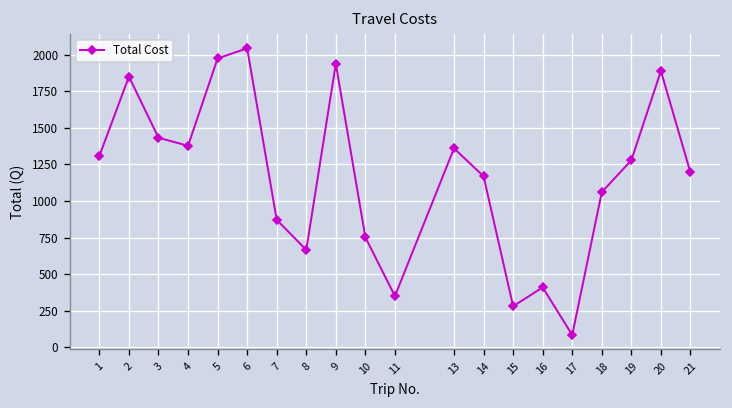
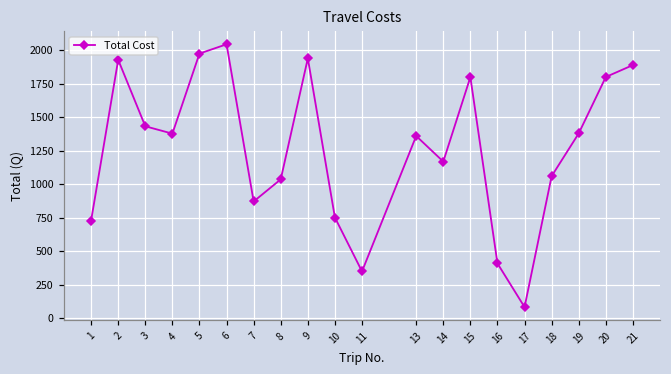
1: 1310 -> 730
2: 1850 -> 1930
8: 670 -> 1040
15: 280 -> 1800
19: 1280 -> 1380
20: 1890 -> 1800
21: 1200 -> 1890
